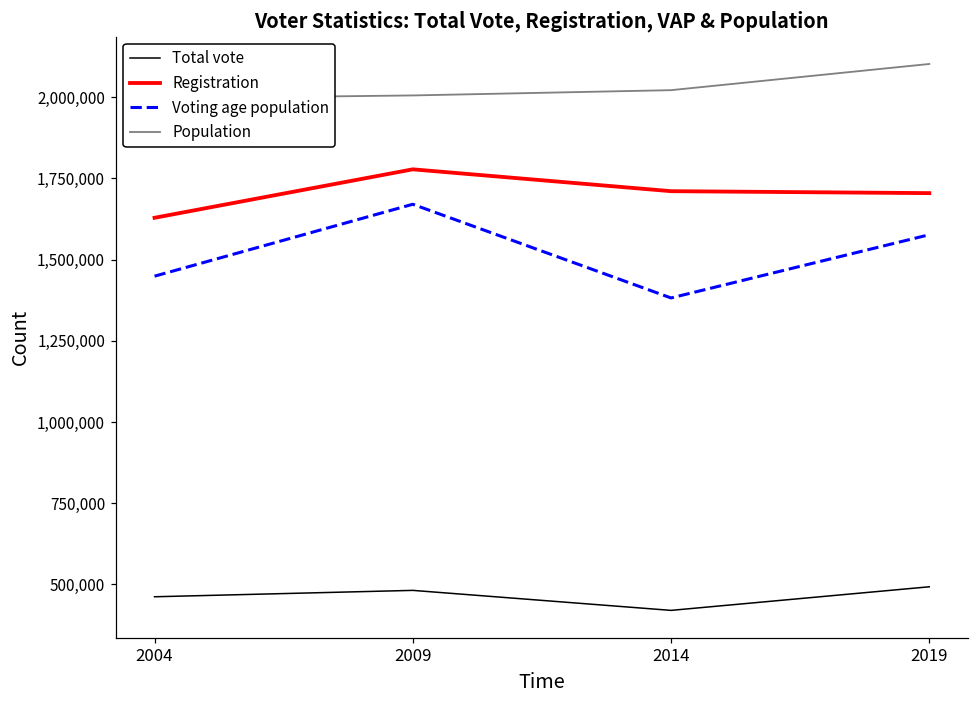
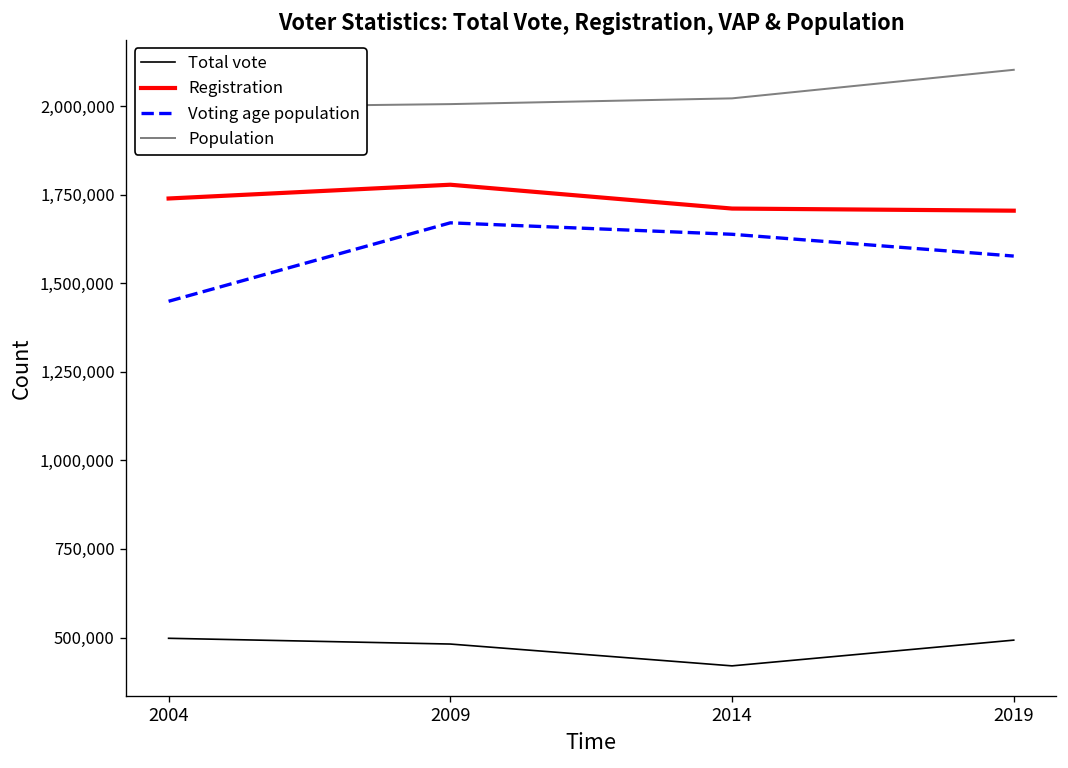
Total vote, 2004: 460,000 -> 500,000
Registration, 2004: 1,630,000 -> 1,740,000
Voting age population, 2014: 1,380,000 -> 1,640,000
